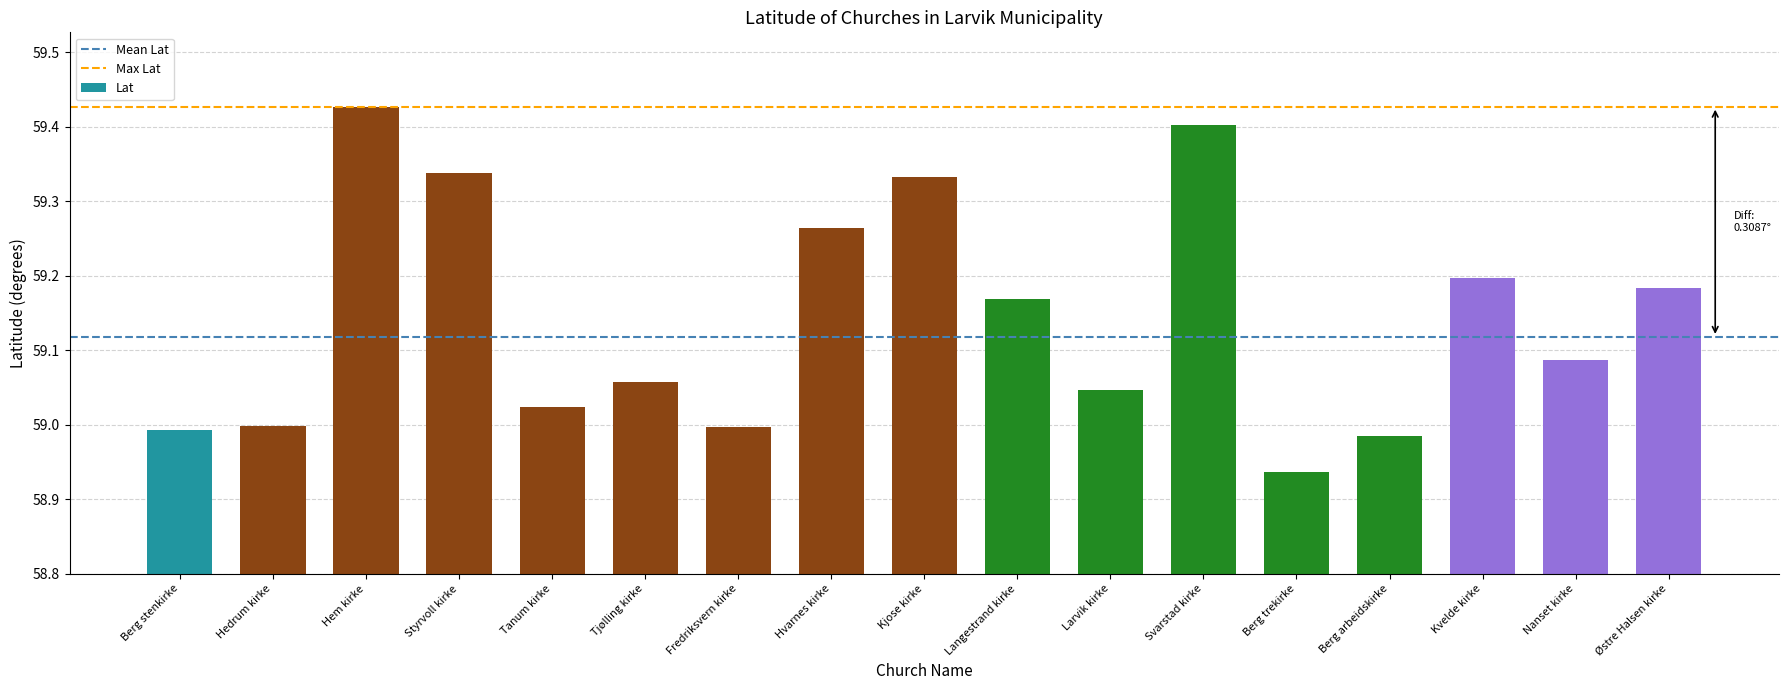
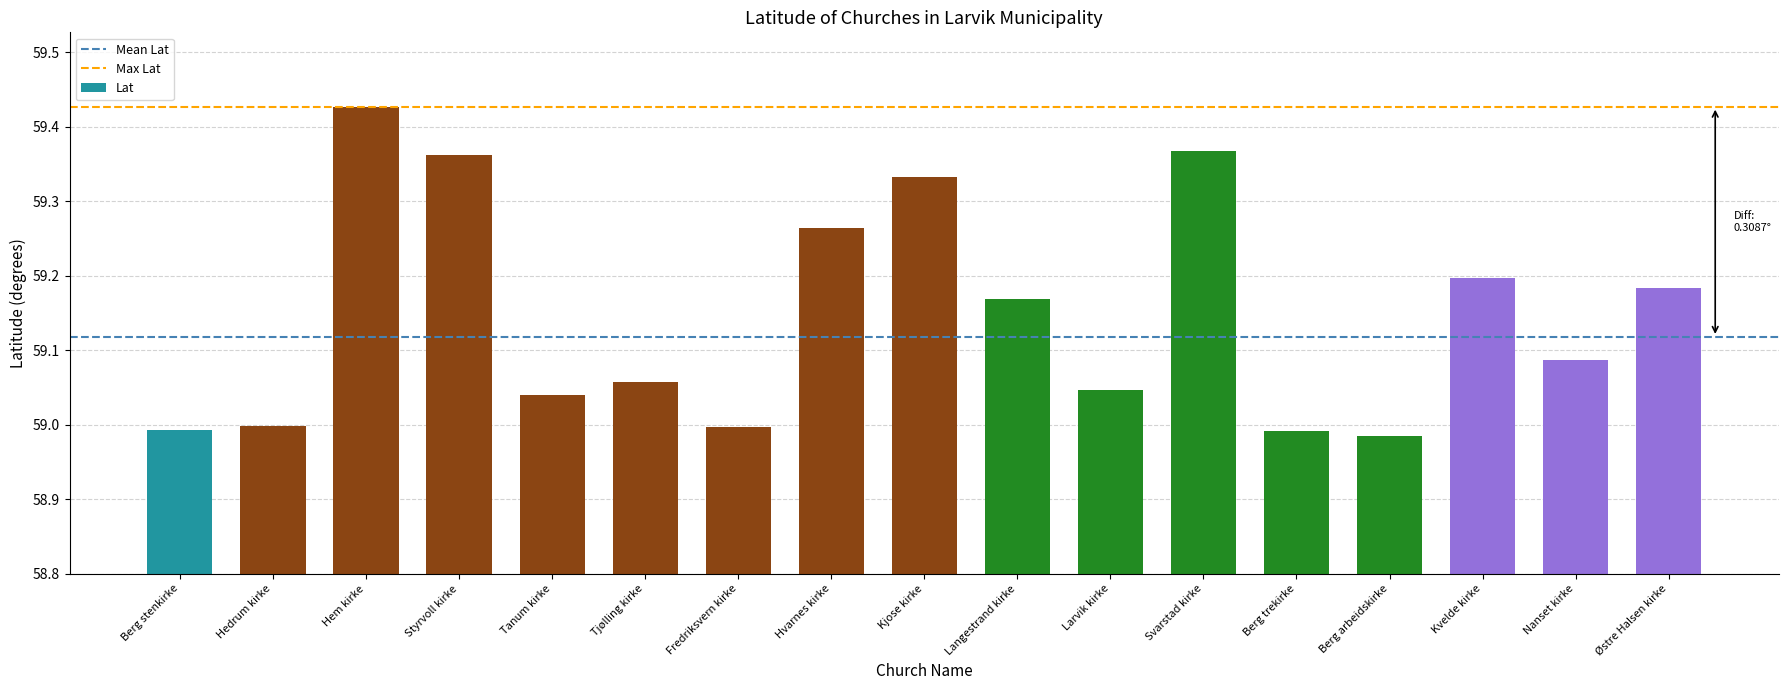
Styrvoll kirke: 59.34 -> 59.36
Tanum kirke: 59.02 -> 59.04
Svarstad kirke: 59.40 -> 59.37
Berg trekirke: 58.94 -> 58.99
